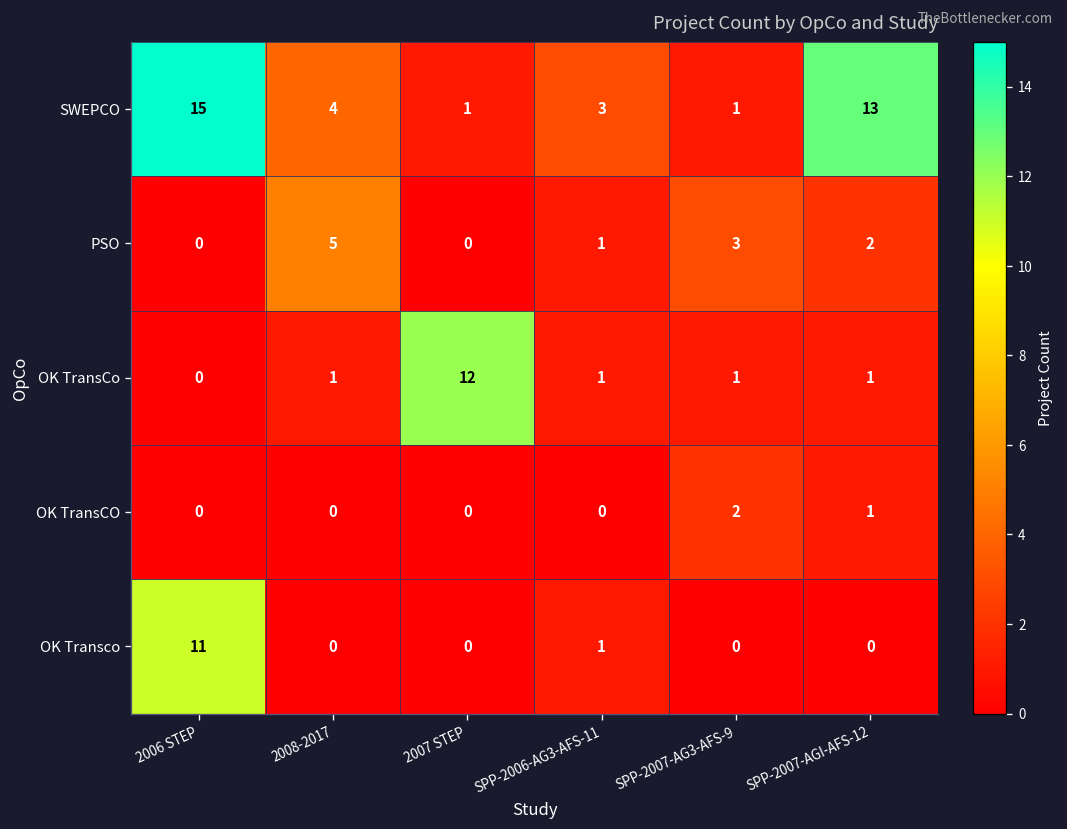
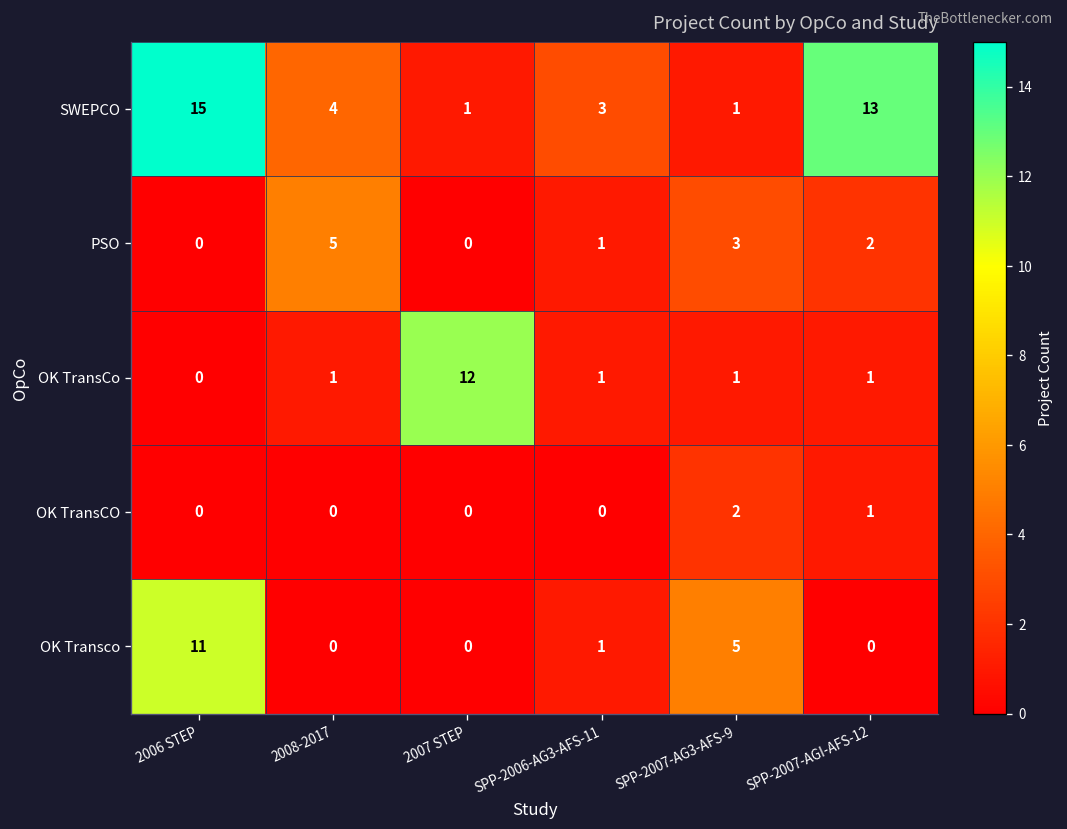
OK Transco, SPP-2007-AG3-AFS-9: 0 -> 5
